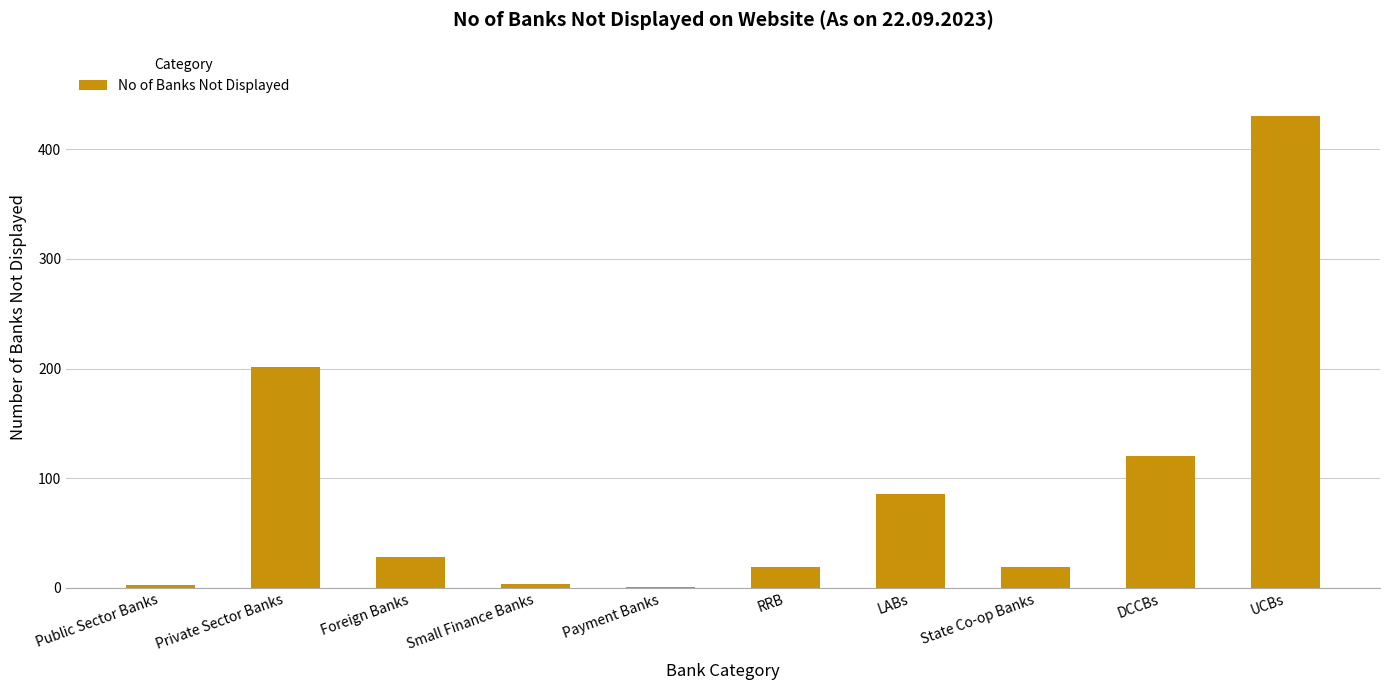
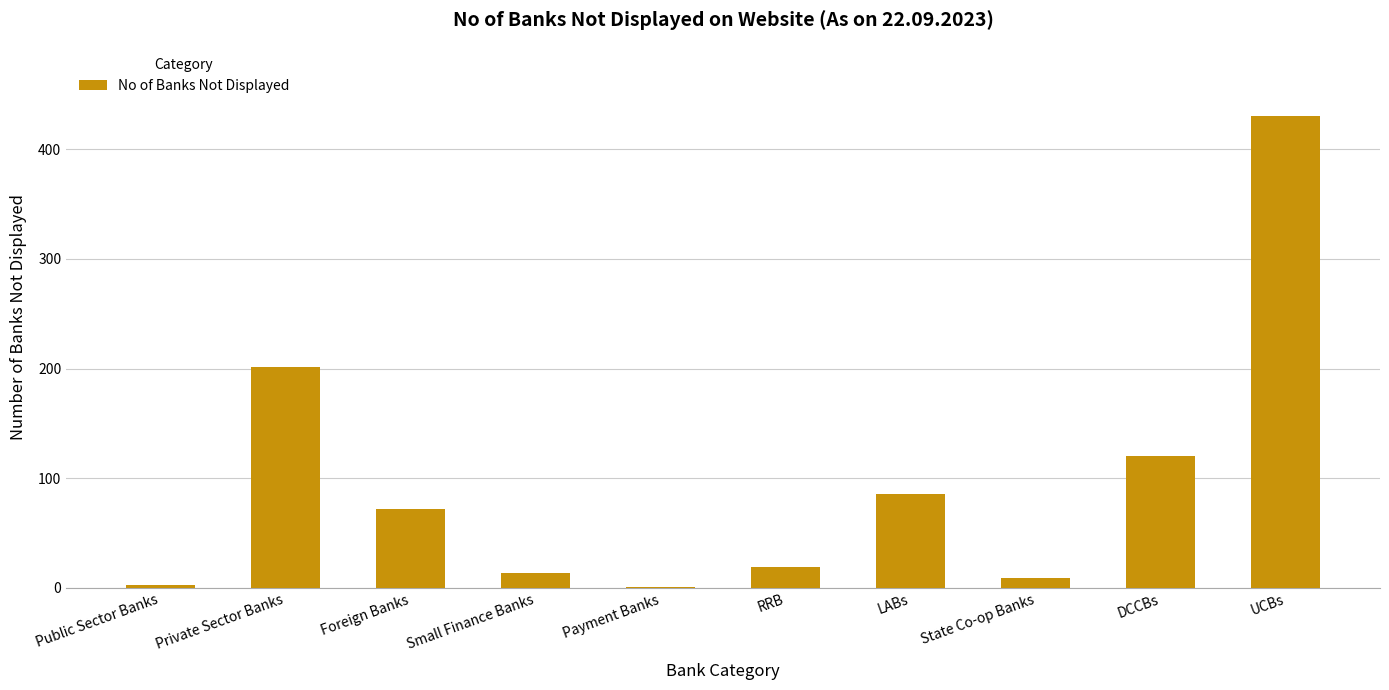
Foreign Banks: 28 -> 72
Small Finance Banks: 4 -> 14
State Co-op Banks: 19 -> 9
